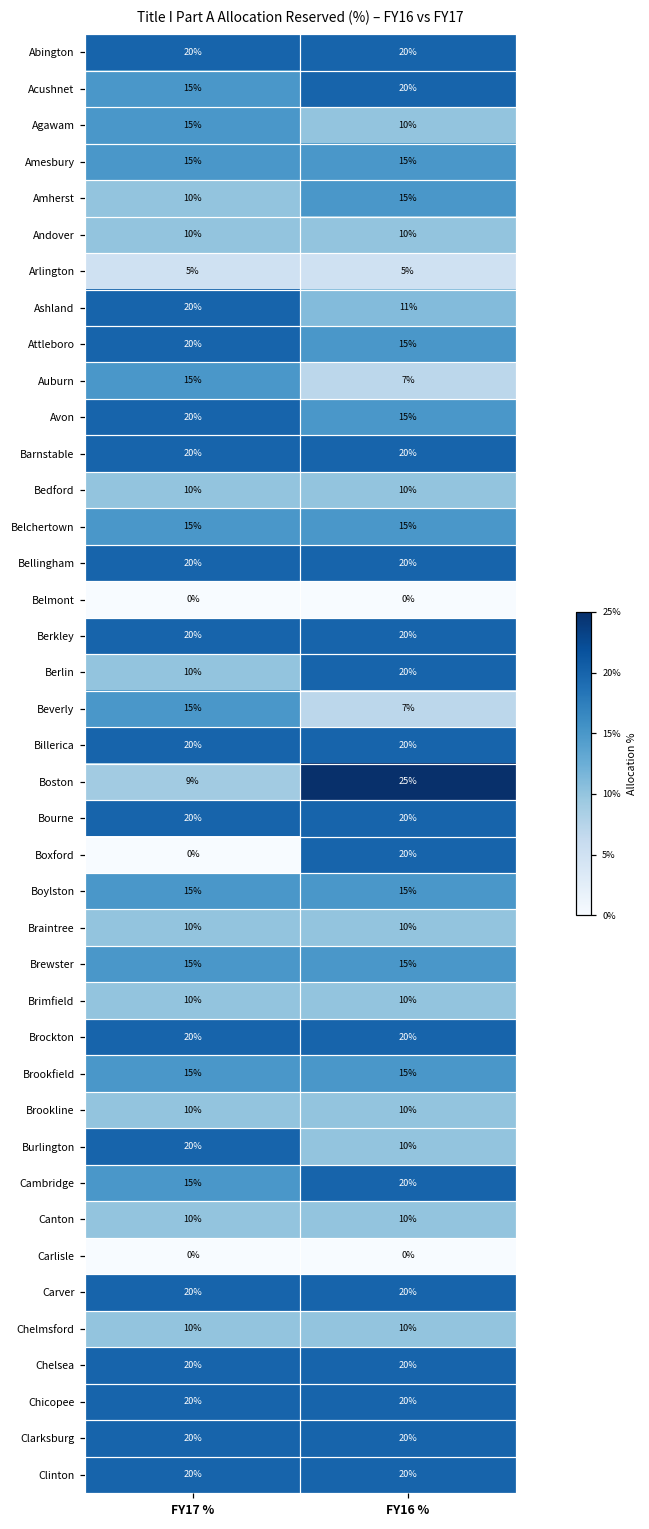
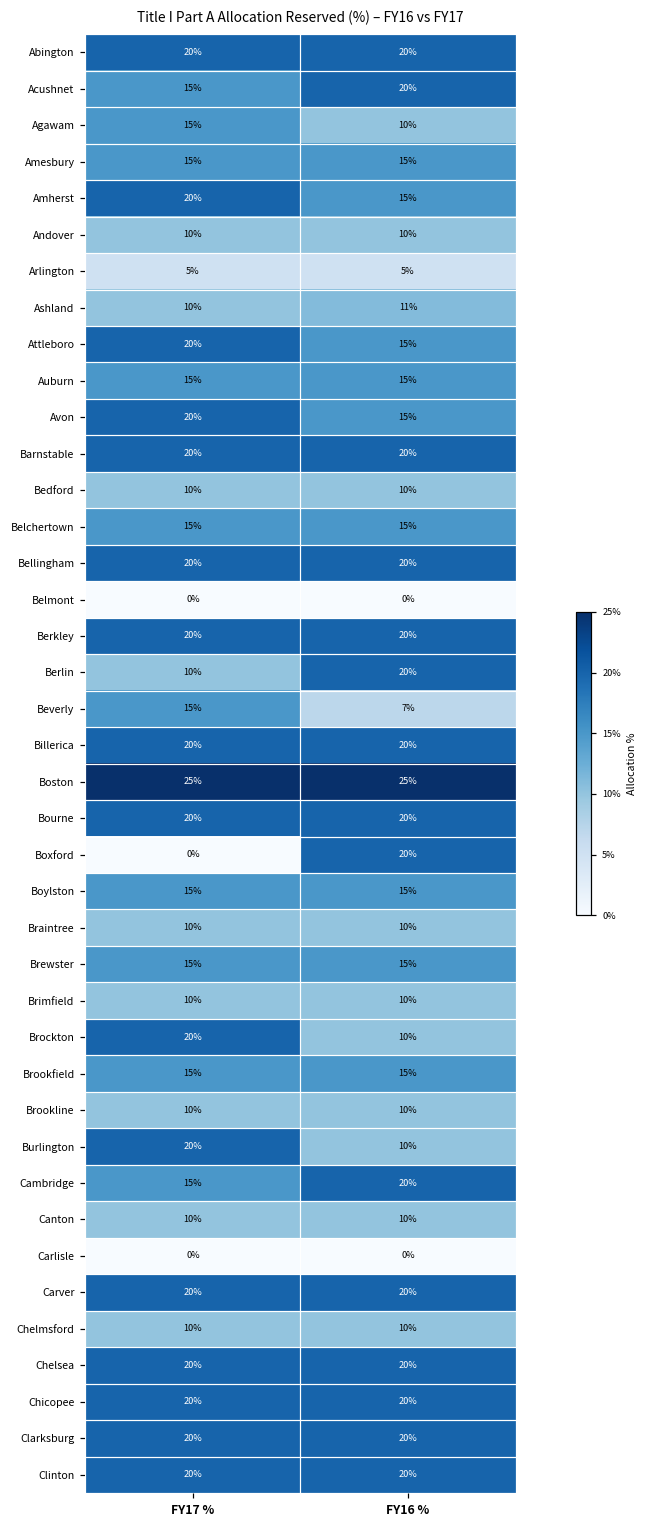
Amherst, FY17 %: 10% -> 20%
Ashland, FY17 %: 20% -> 10%
Auburn, FY16 %: 7% -> 15%
Boston, FY17 %: 9% -> 25%
Brockton, FY16 %: 20% -> 10%
